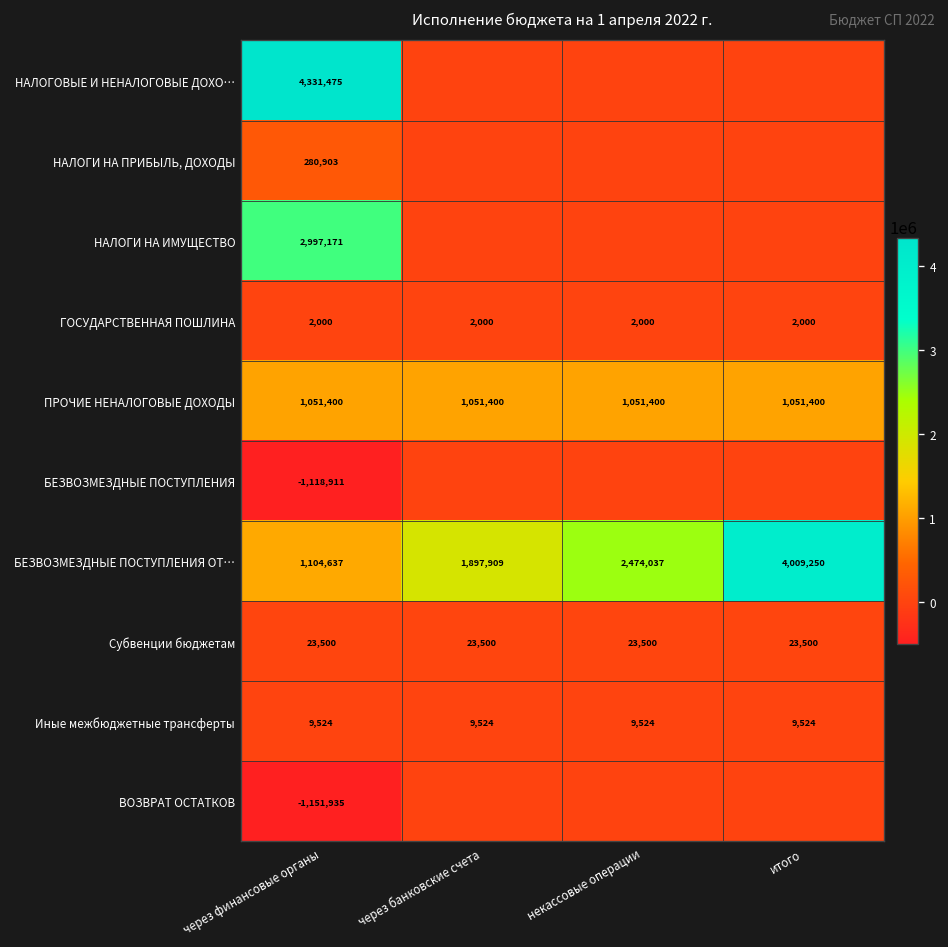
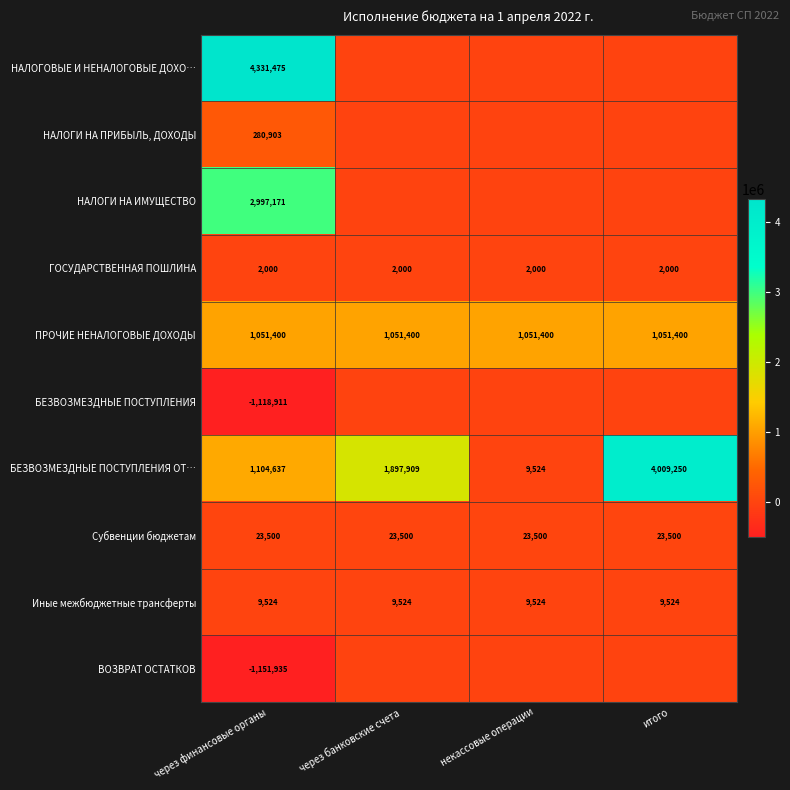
БЕЗВОЗМЕЗДНЫЕ ПОСТУПЛЕНИЯ ОТ…, некассовые операции: 2,474,037 -> 9,524
